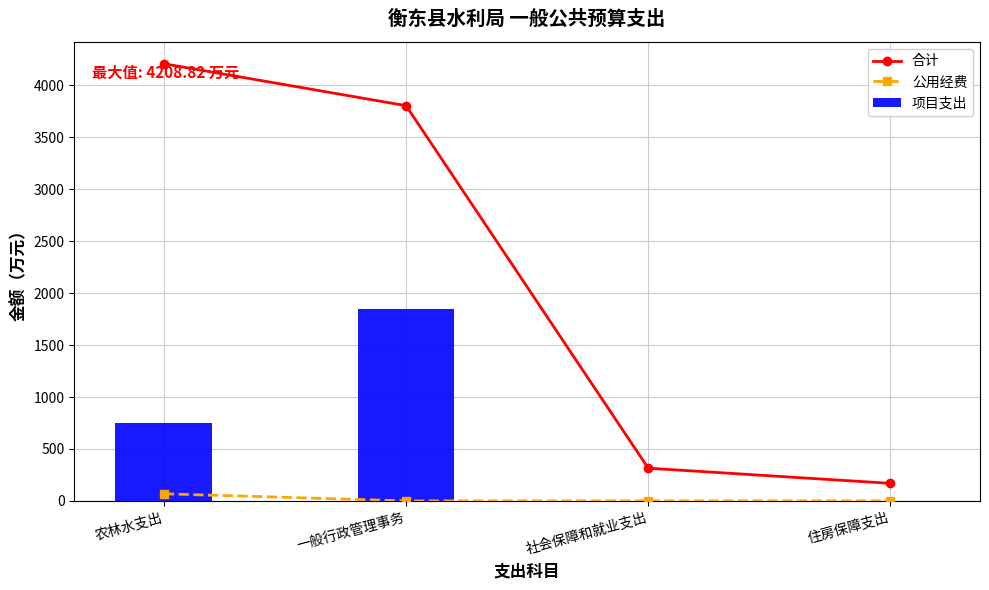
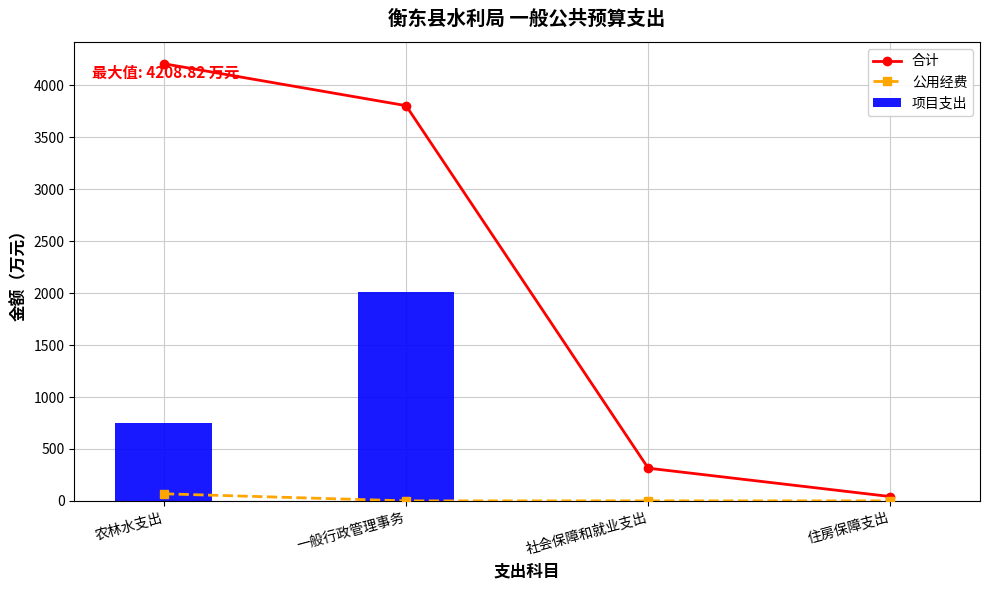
项目支出, 一般行政管理事务: 1850 -> 2010
合计, 住房保障支出: 170 -> 40
